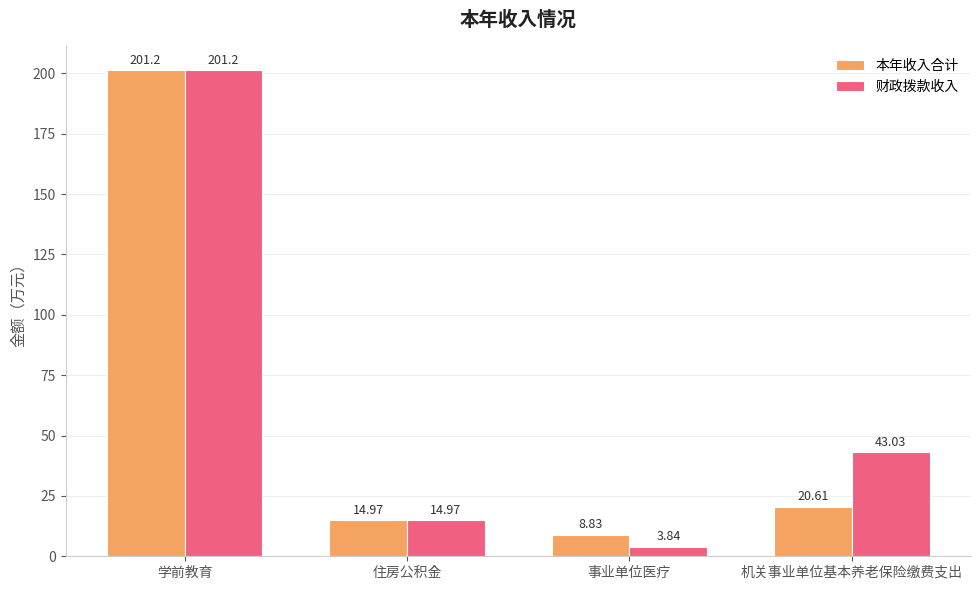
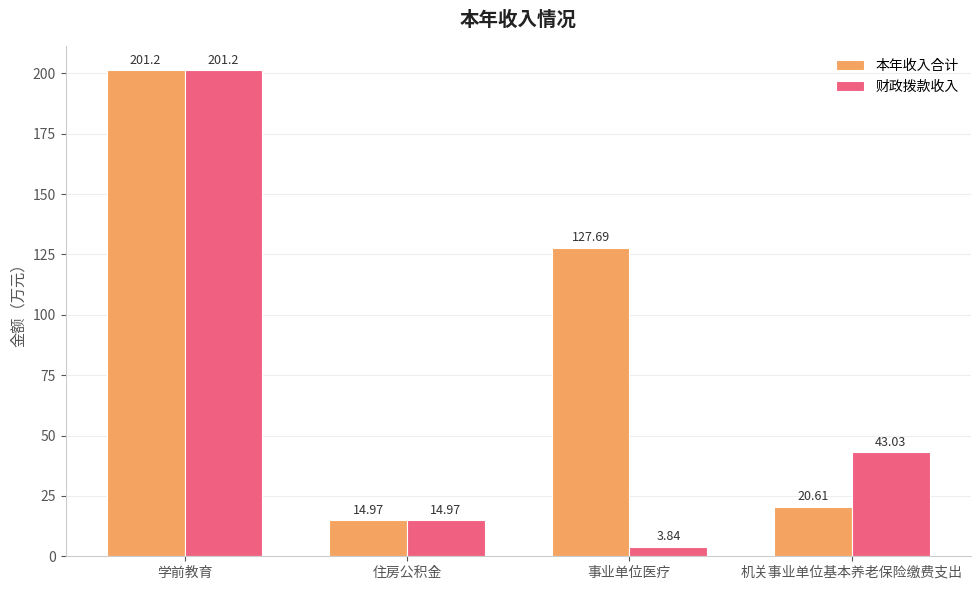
本年收入合计, 事业单位医疗: 8.83 -> 127.69
